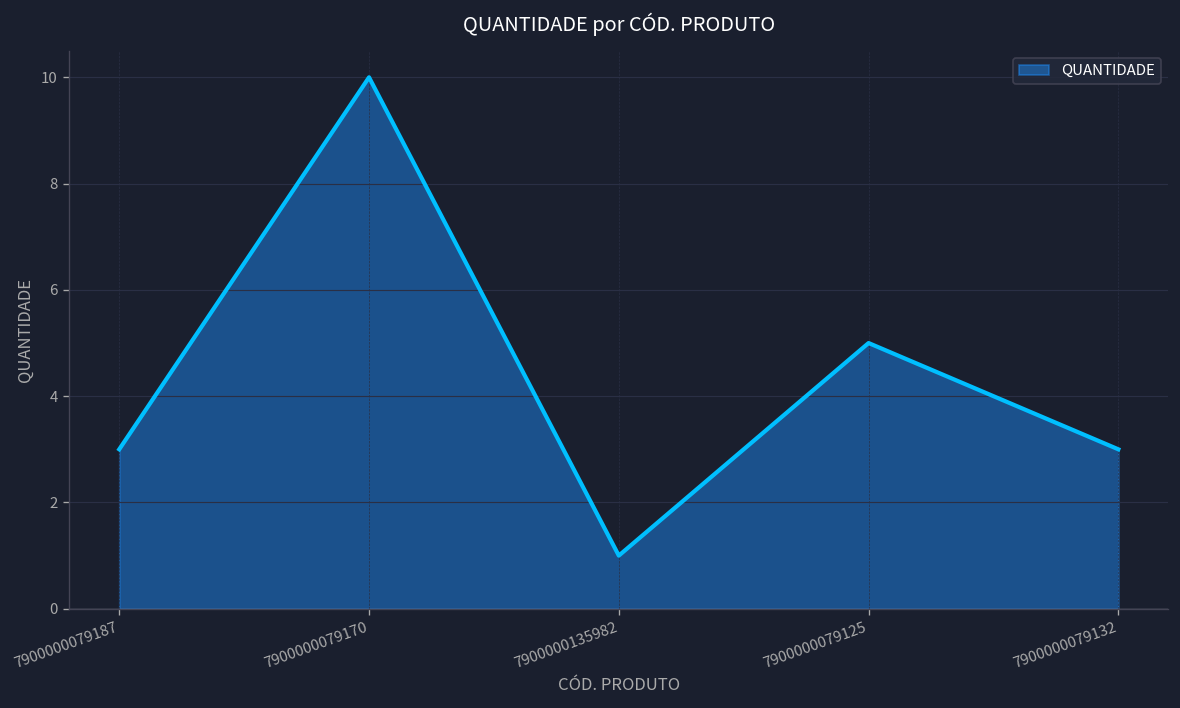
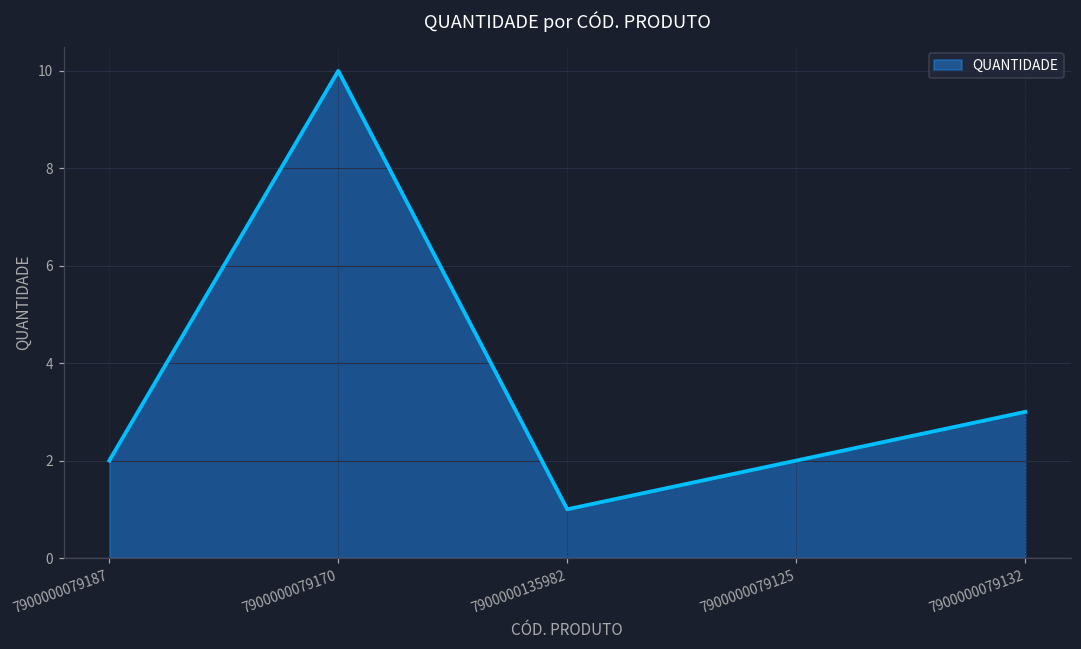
7900000079187: 3 -> 2
7900000079125: 5 -> 2
